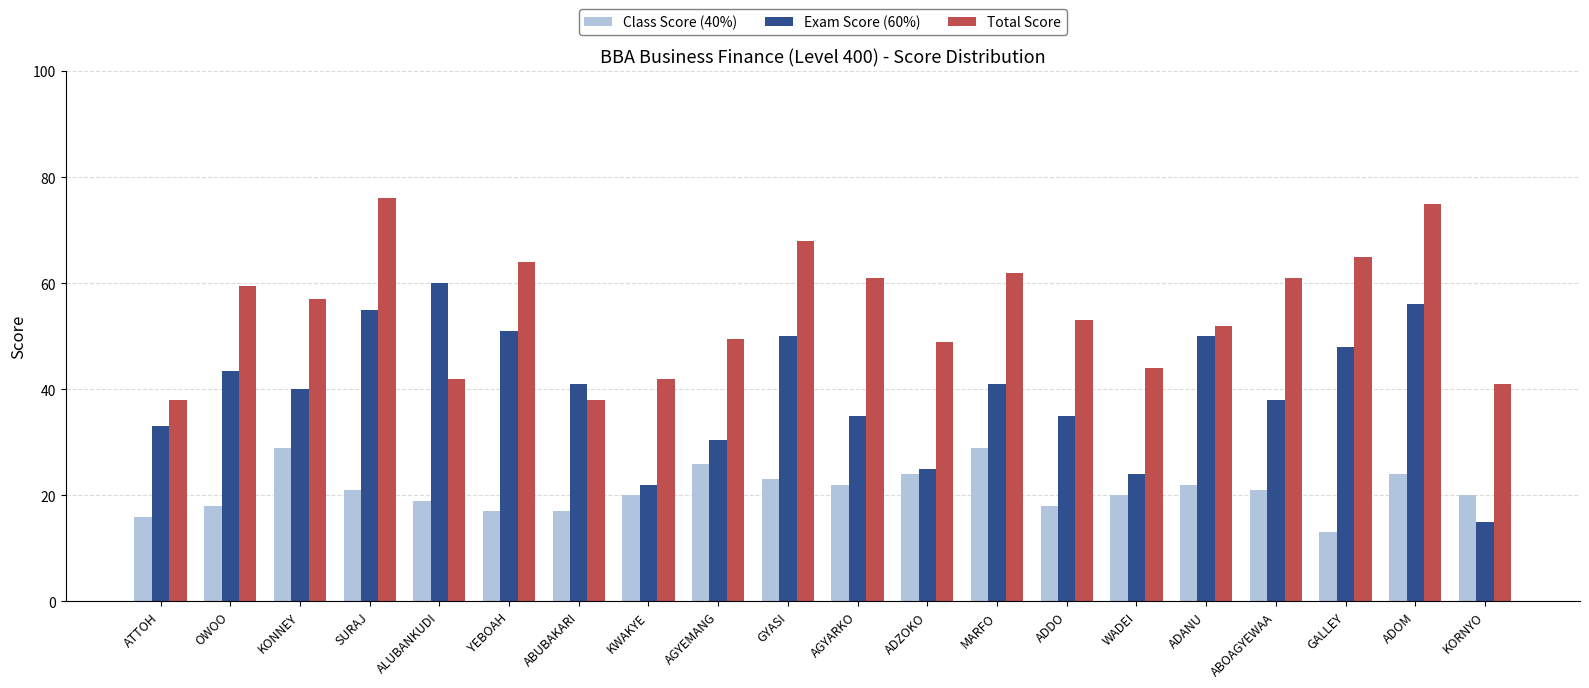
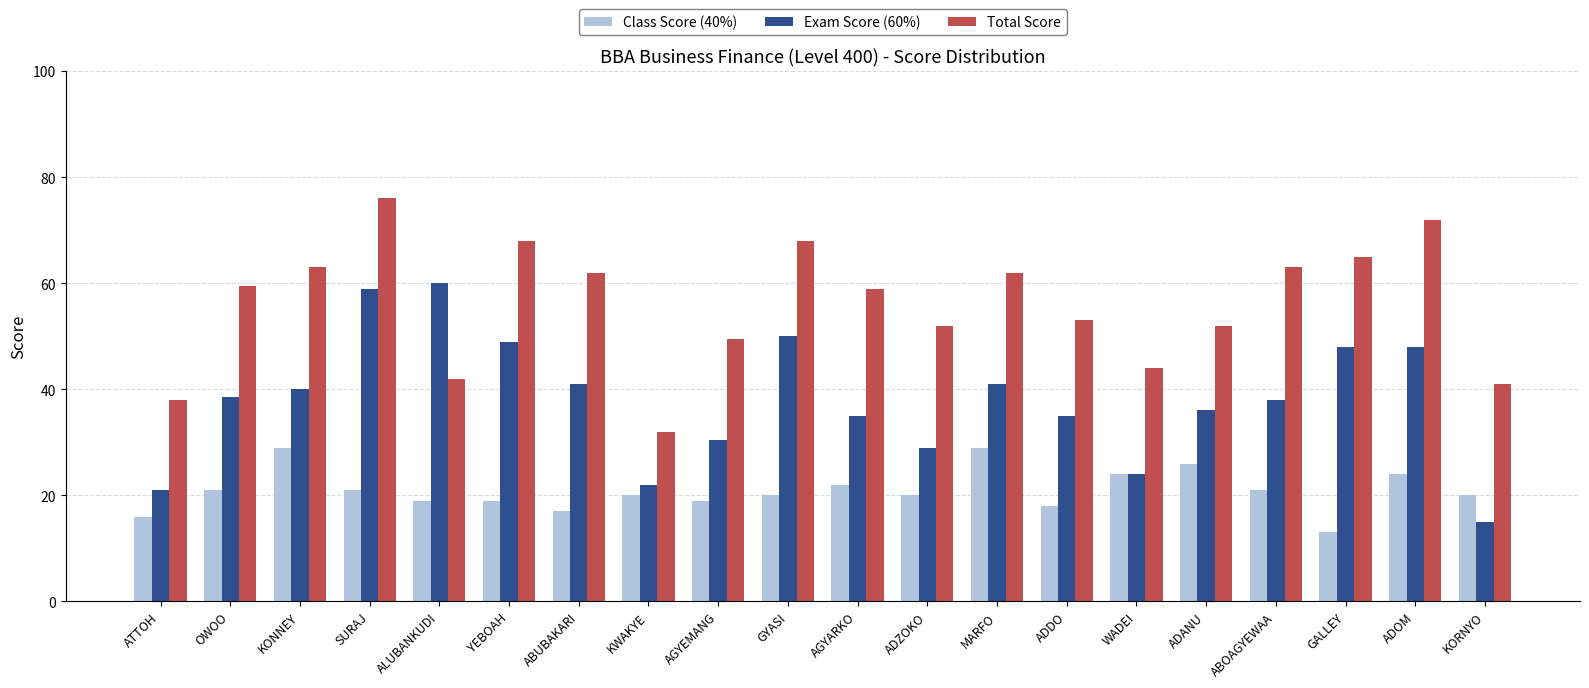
Exam Score (60%), ATTOH: 33 -> 21
Class Score (40%), OWOO: 18 -> 21
Exam Score (60%), OWOO: 44 -> 39
Total Score, KONNEY: 57 -> 63
Exam Score (60%), SURAJ: 55 -> 59
Class Score (40%), YEBOAH: 17 -> 19
Exam Score (60%), YEBOAH: 51 -> 49
Total Score, YEBOAH: 64 -> 68
Total Score, ABUBAKARI: 38 -> 62
Total Score, KWAKYE: 42 -> 32
Class Score (40%), AGYEMANG: 26 -> 19
Class Score (40%), GYASI: 23 -> 20
Total Score, AGYARKO: 61 -> 59
Class Score (40%), ADZOKO: 24 -> 20
Exam Score (60%), ADZOKO: 25 -> 29
Total Score, ADZOKO: 49 -> 52
Class Score (40%), WADEI: 20 -> 24
Class Score (40%), ADANU: 22 -> 26
Exam Score (60%), ADANU: 50 -> 36
Total Score, ABOAGYEWAA: 61 -> 63
Exam Score (60%), ADOM: 56 -> 48
Total Score, ADOM: 75 -> 72
